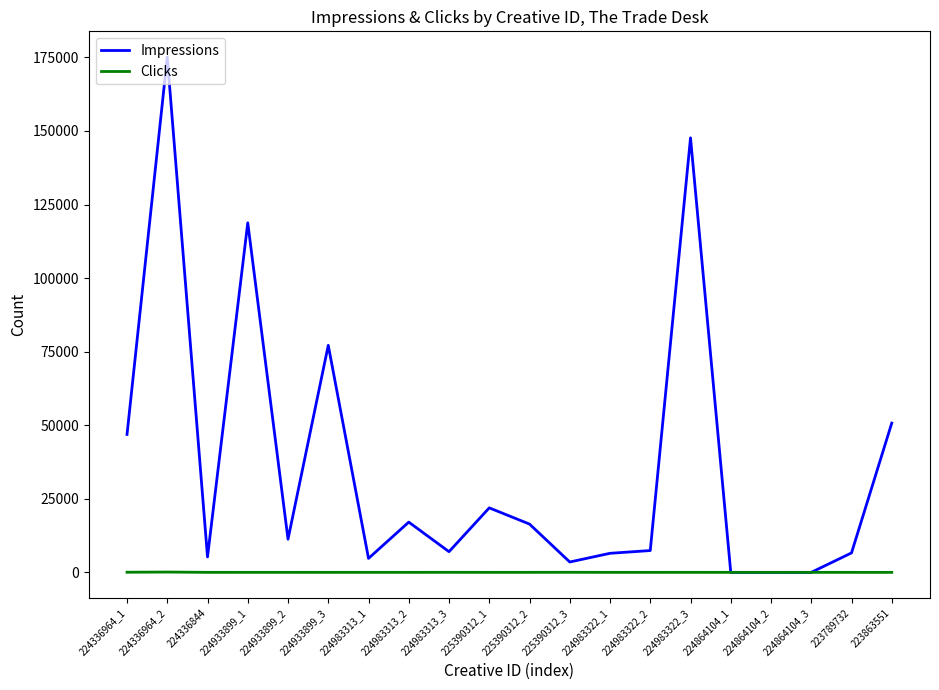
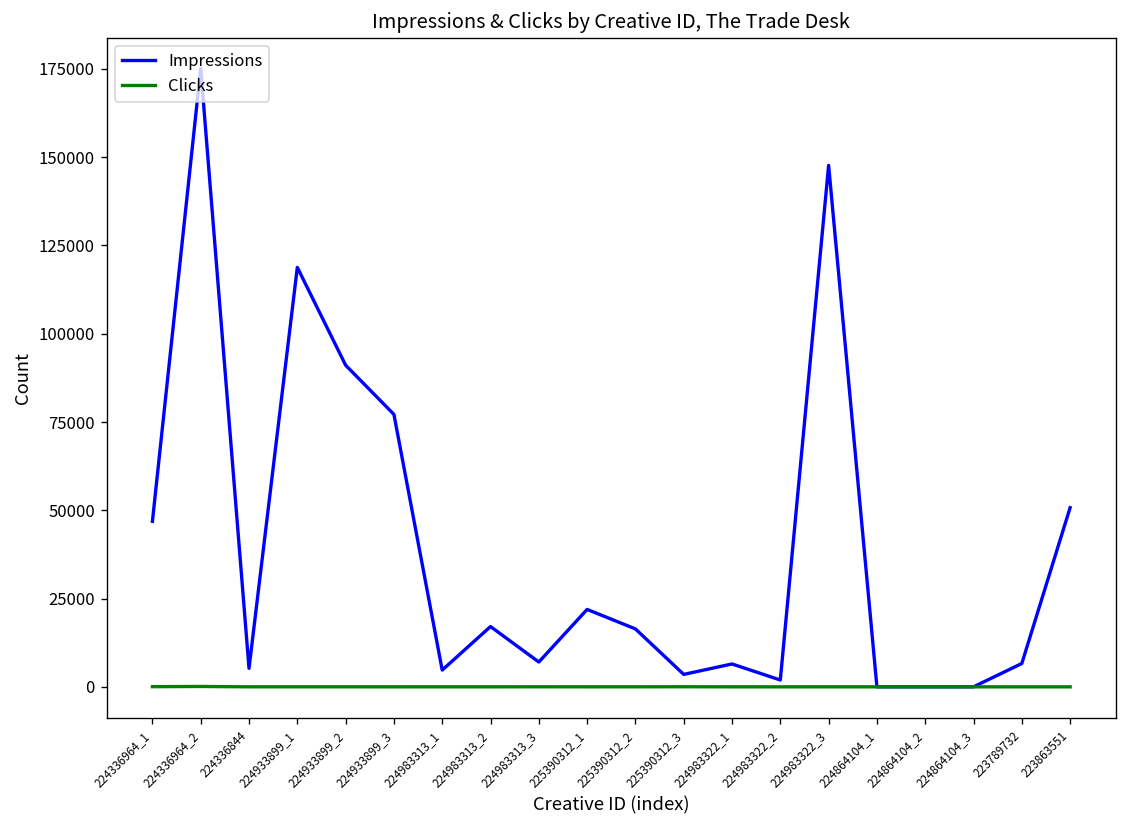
Impressions, 224933899_2: 11000 -> 91000
Impressions, 224983322_2: 7000 -> 2000
